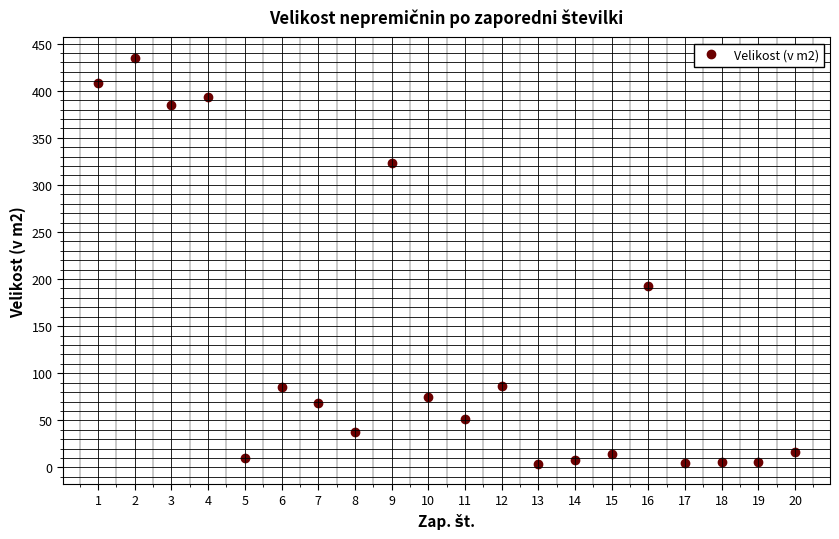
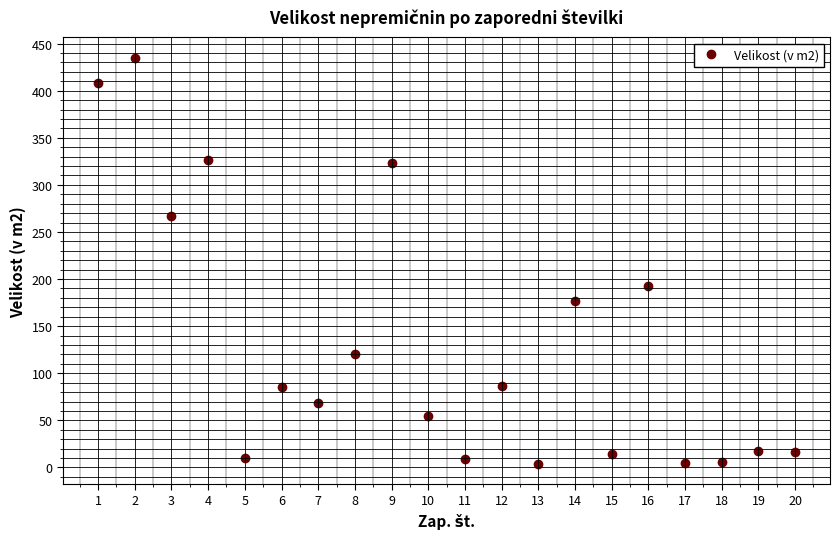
3: 390 -> 270
4: 390 -> 330
8: 40 -> 120
10: 80 -> 60
11: 50 -> 10
14: 10 -> 180
19: 10 -> 20
